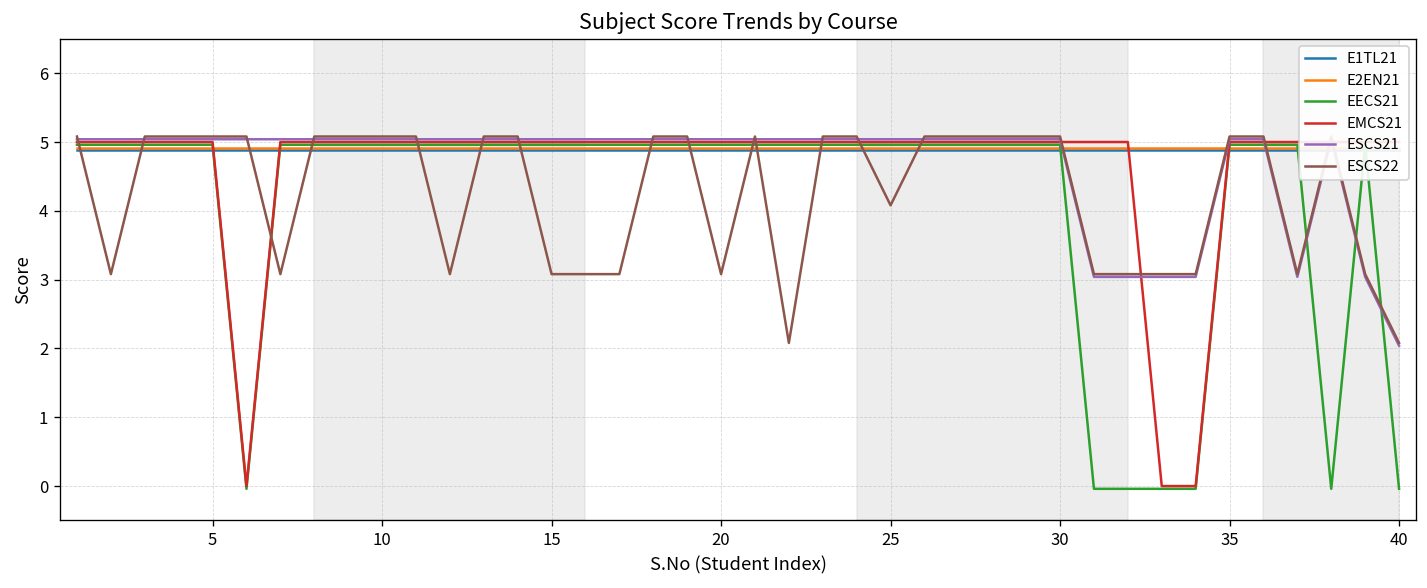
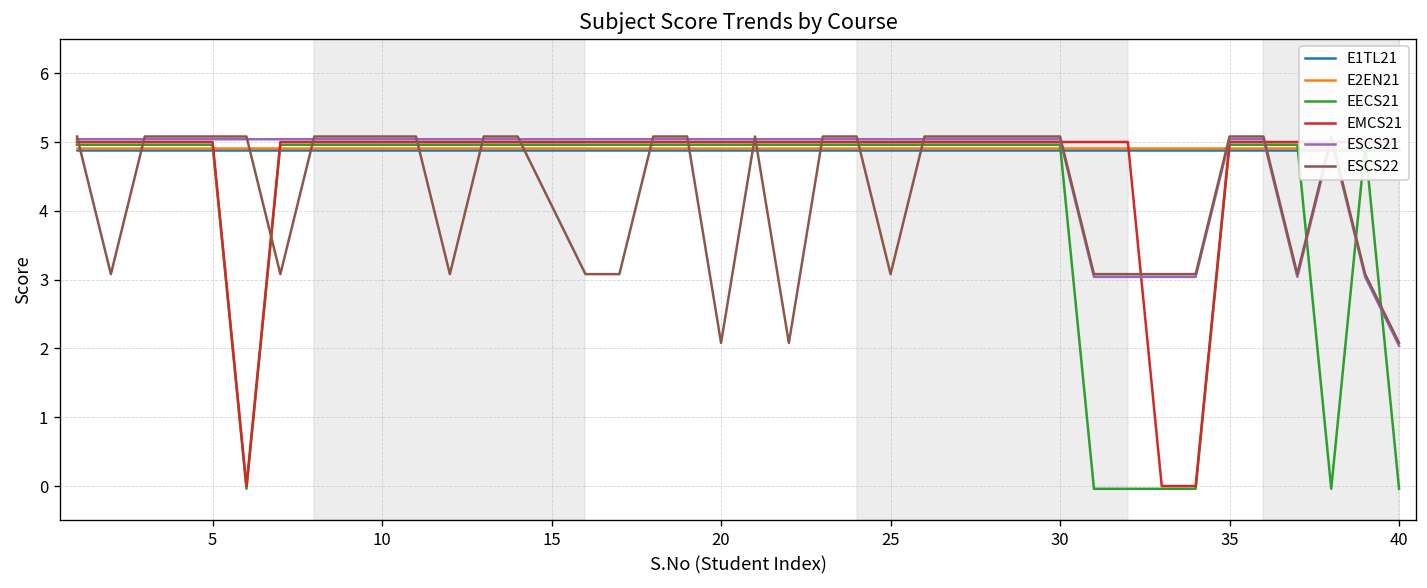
ESCS22, 15: 3.1 -> 4.1
ESCS22, 20: 3.1 -> 2.1
ESCS22, 25: 4.1 -> 3.1
